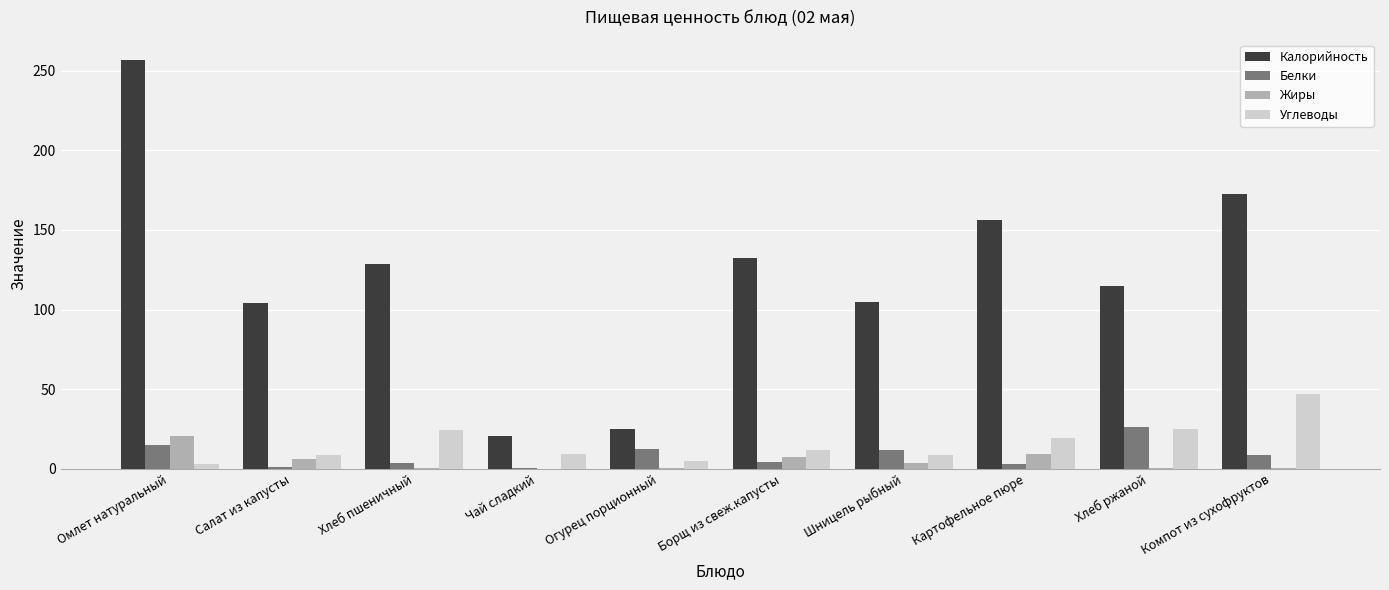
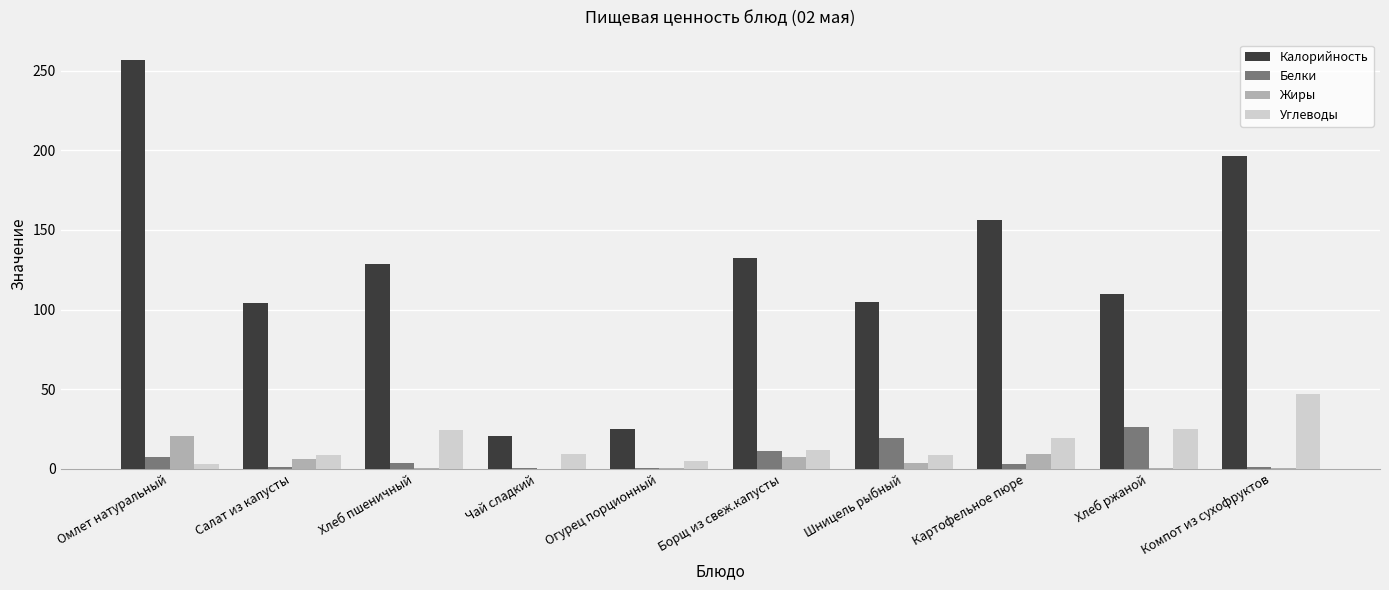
Белки, Омлет натуральный: 15 -> 7
Белки, Огурец порционный: 12 -> 1
Белки, Борщ из свеж.капусты: 4 -> 11
Белки, Шницель рыбный: 12 -> 19
Калорийность, Хлеб ржаной: 115 -> 110
Калорийность, Компот из сухофруктов: 172 -> 196
Белки, Компот из сухофруктов: 9 -> 1
